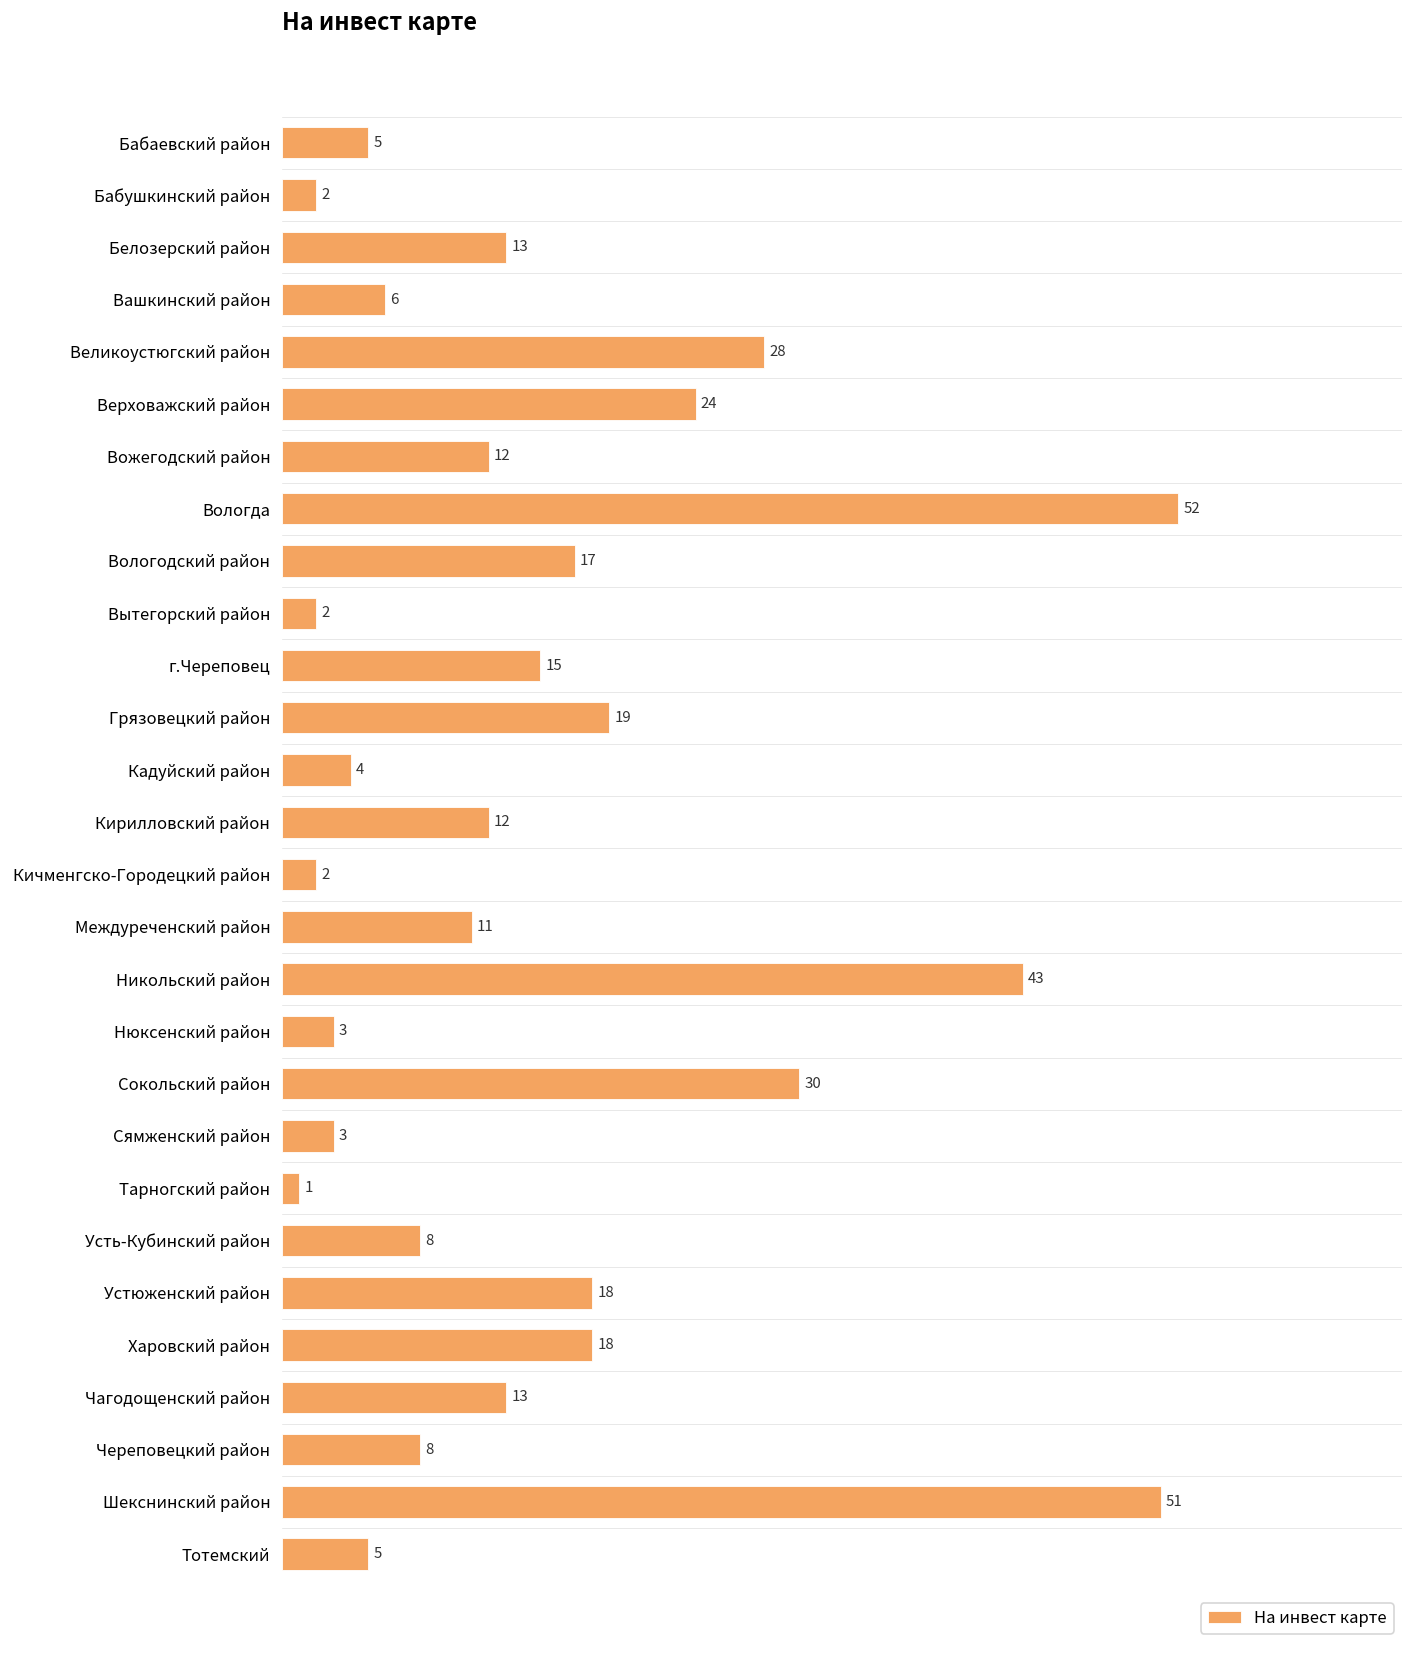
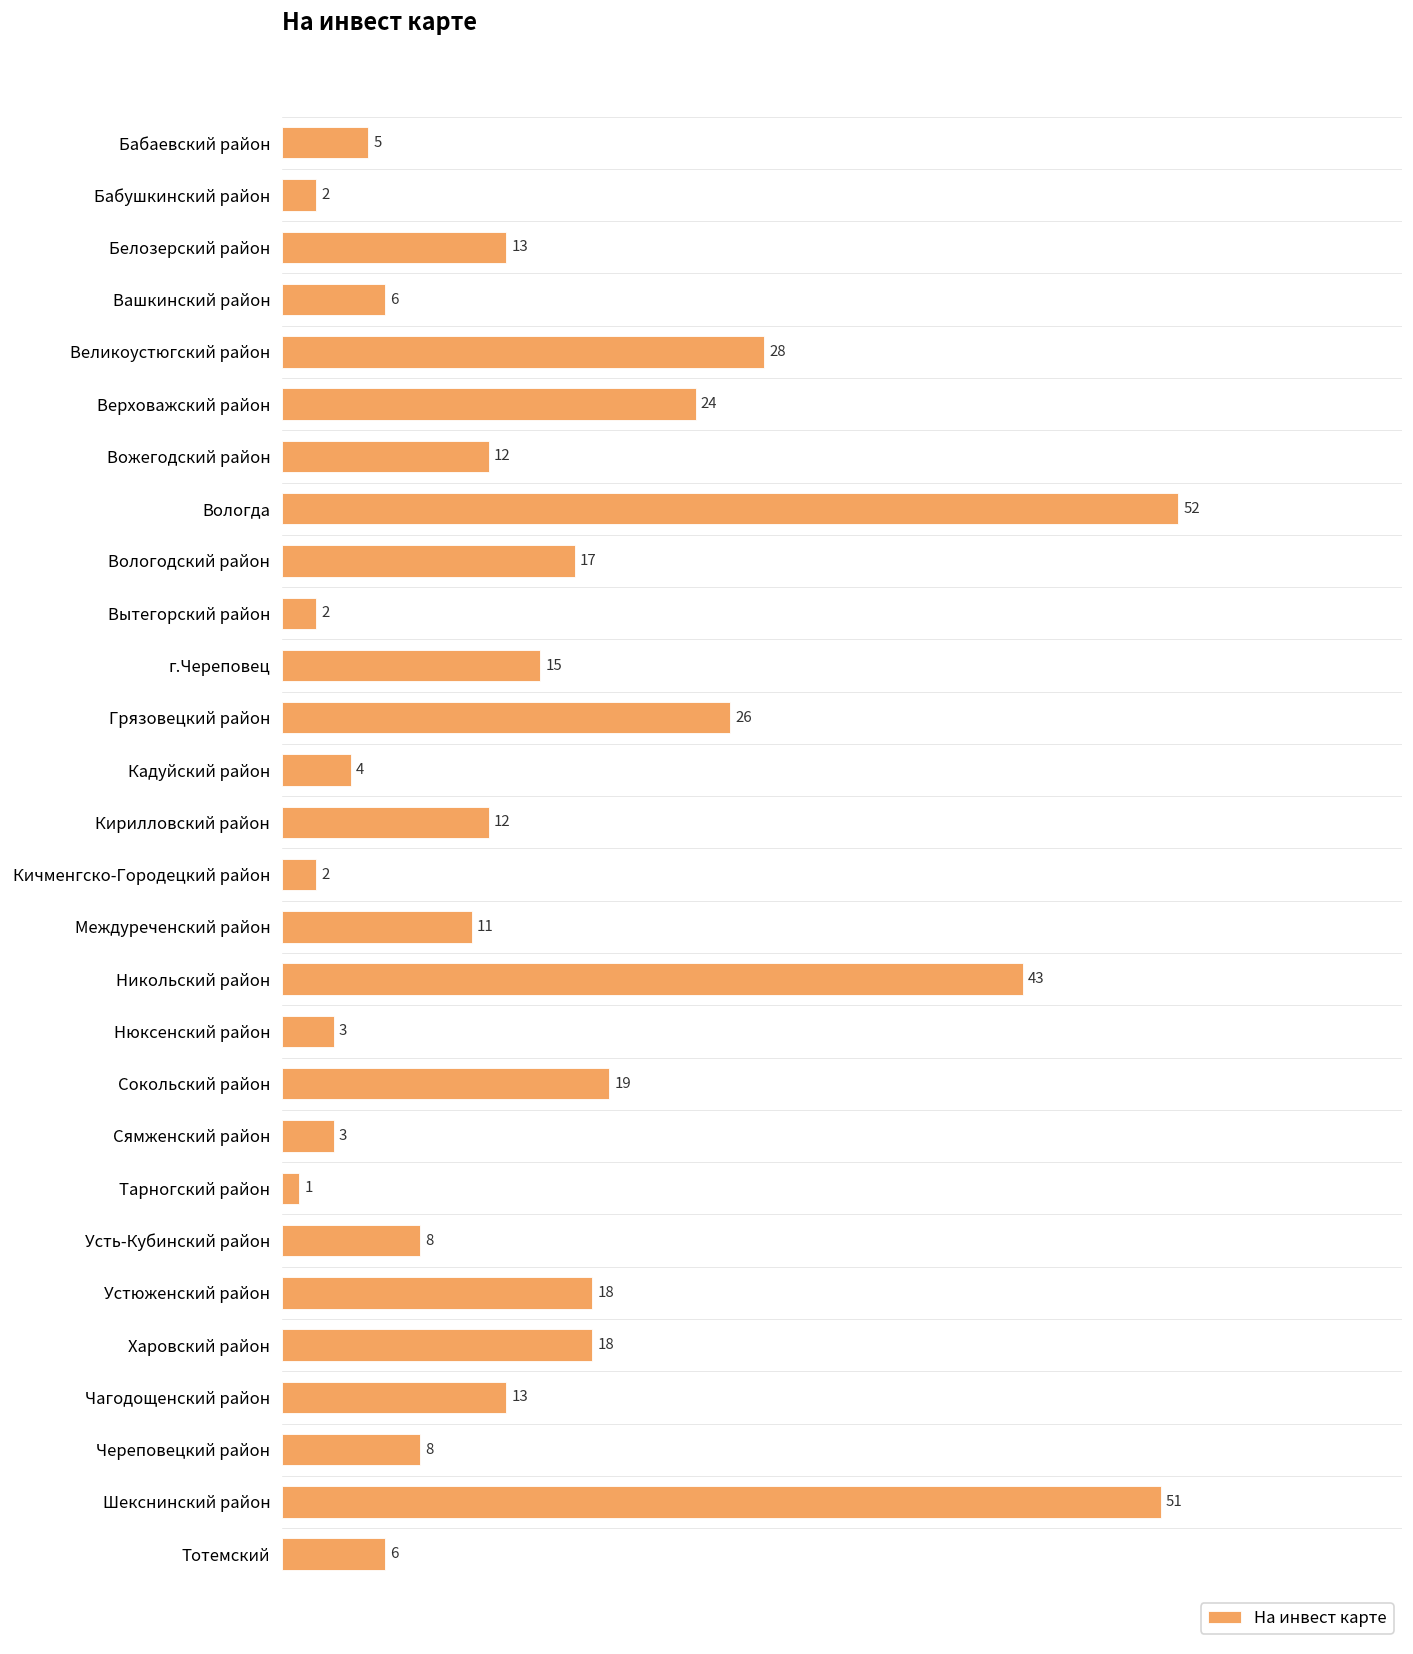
Грязовецкий район: 19 -> 26
Сокольский район: 30 -> 19
Тотемский: 5 -> 6
